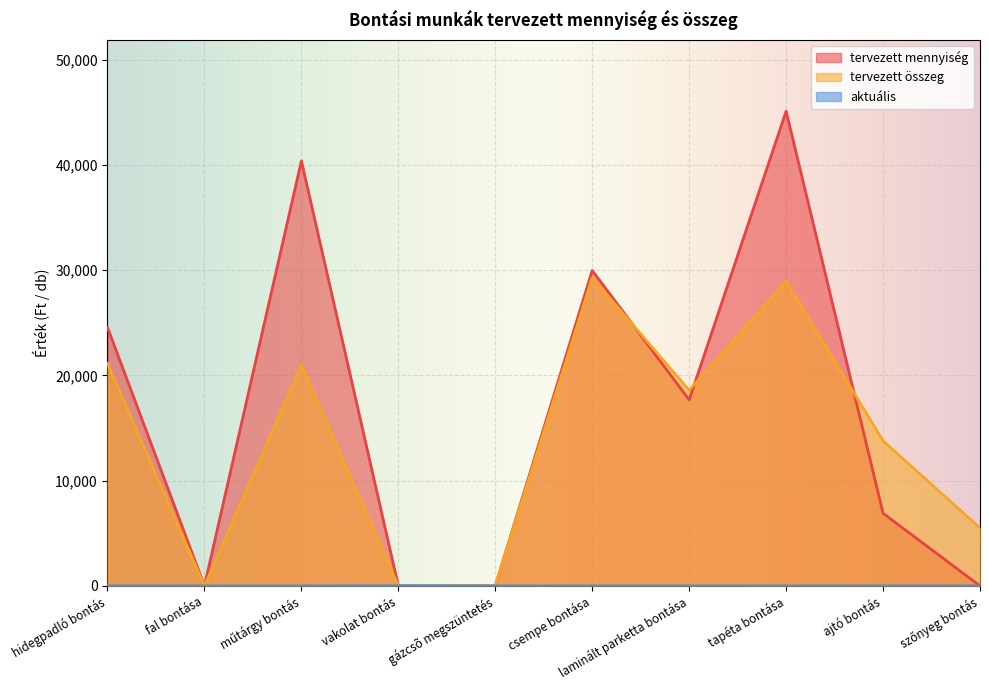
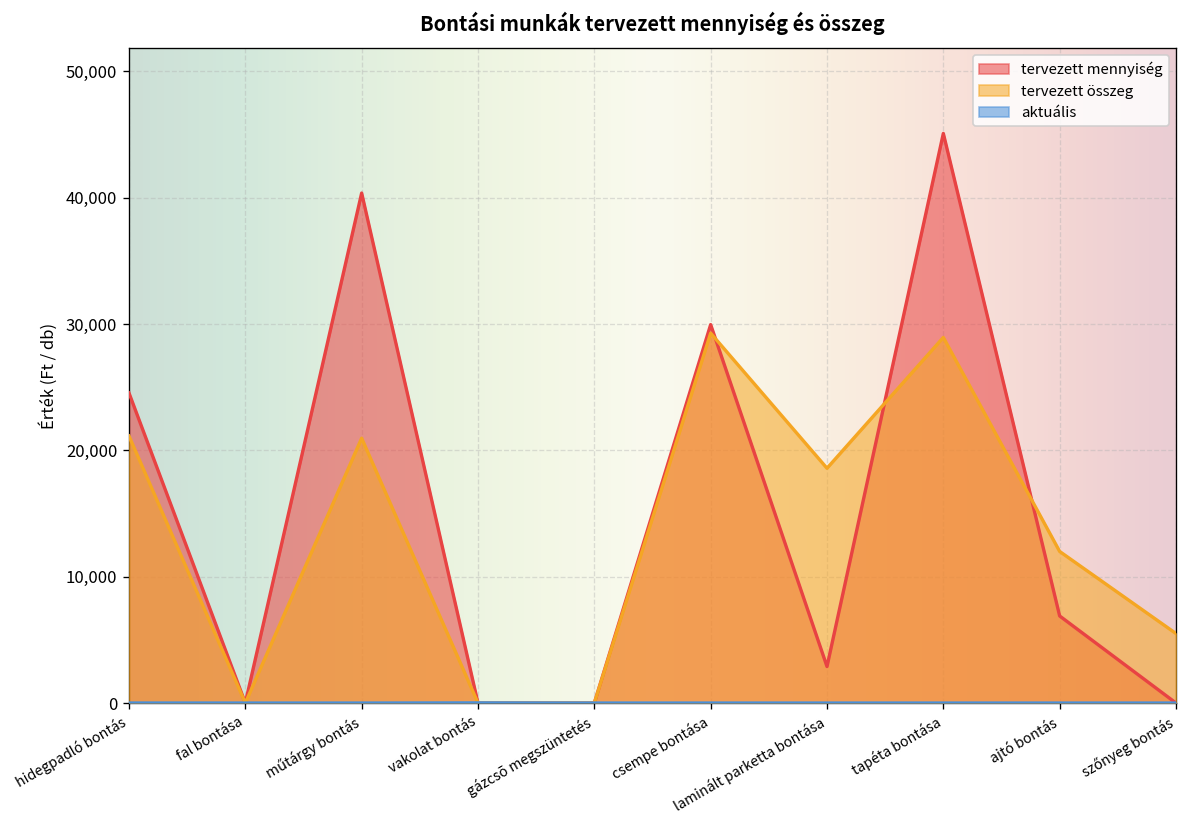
tervezett mennyiség, laminált parketta bontása: 17,700 -> 2,900
tervezett összeg, ajtó bontás: 13,800 -> 12,000
